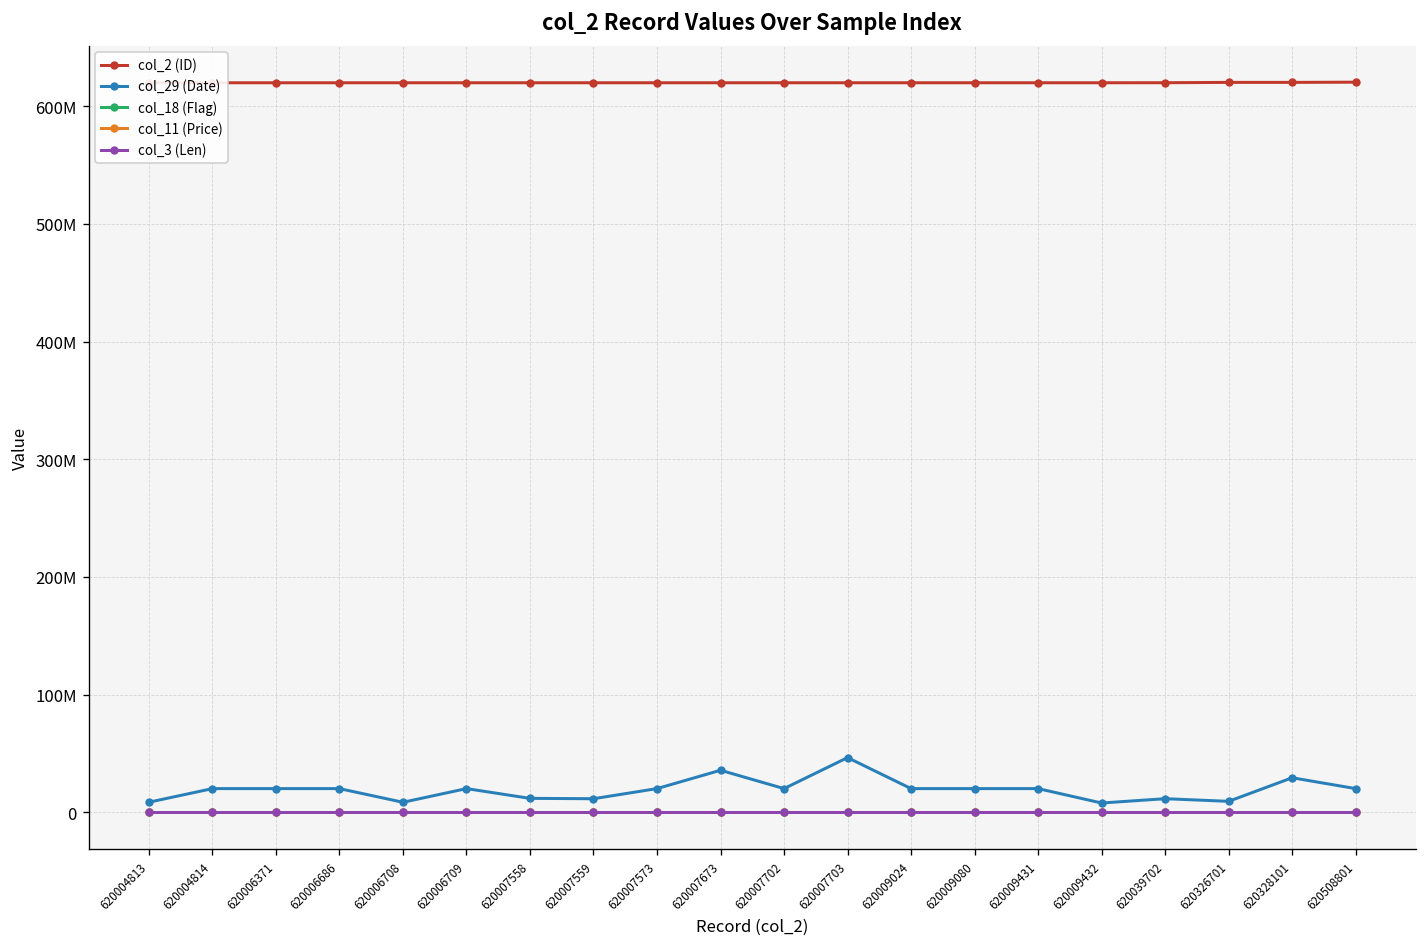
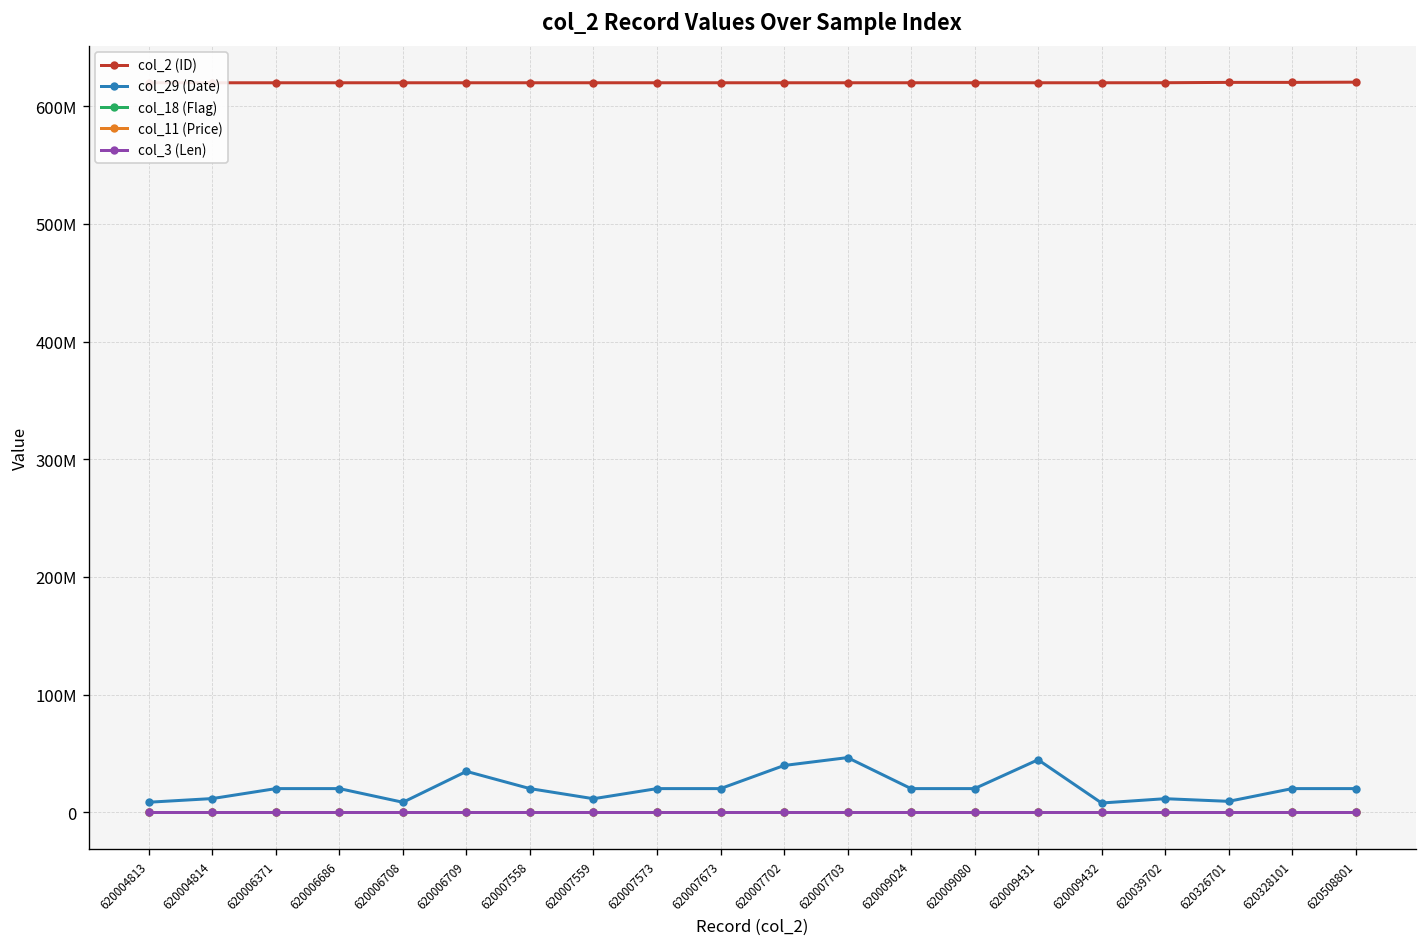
col_29 (Date), 620004814: 20000000 -> 10000000
col_29 (Date), 620006709: 20000000 -> 30000000
col_29 (Date), 620007558: 10000000 -> 20000000
col_29 (Date), 620007673: 40000000 -> 20000000
col_29 (Date), 620007702: 20000000 -> 40000000
col_29 (Date), 620009431: 20000000 -> 40000000
col_29 (Date), 620328101: 30000000 -> 20000000
